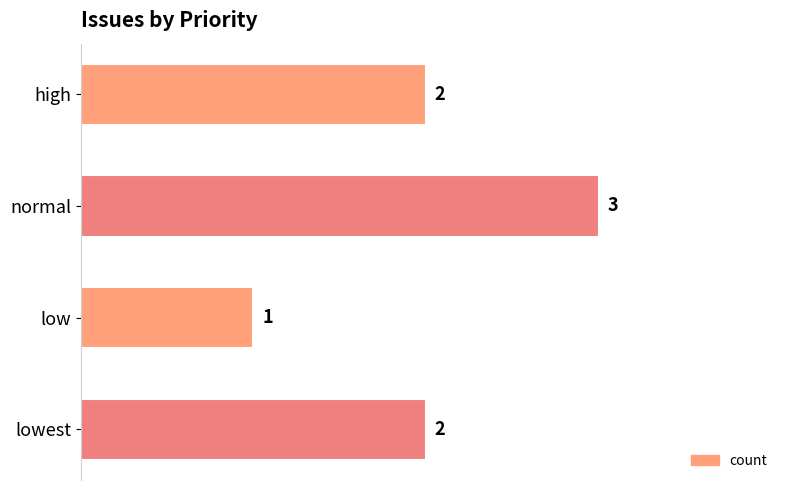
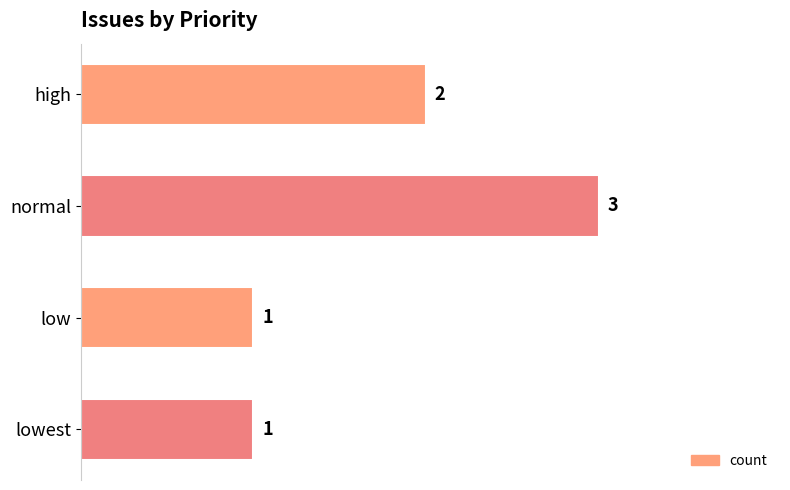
lowest: 2 -> 1
